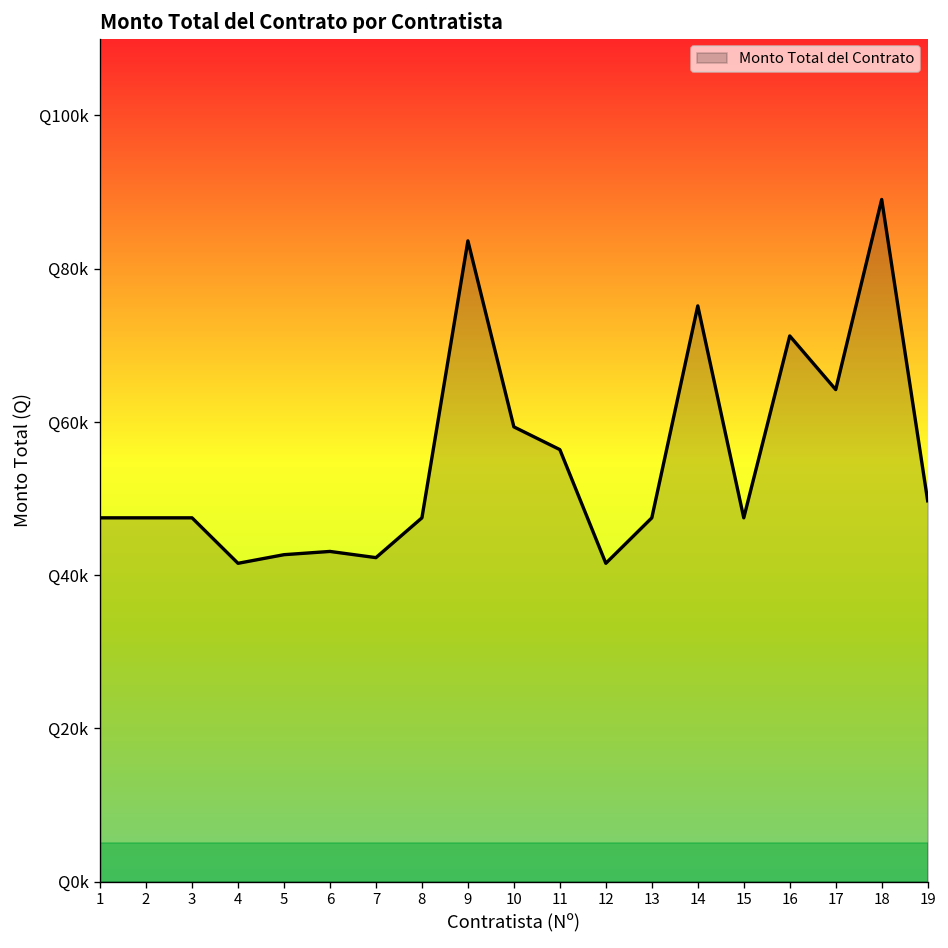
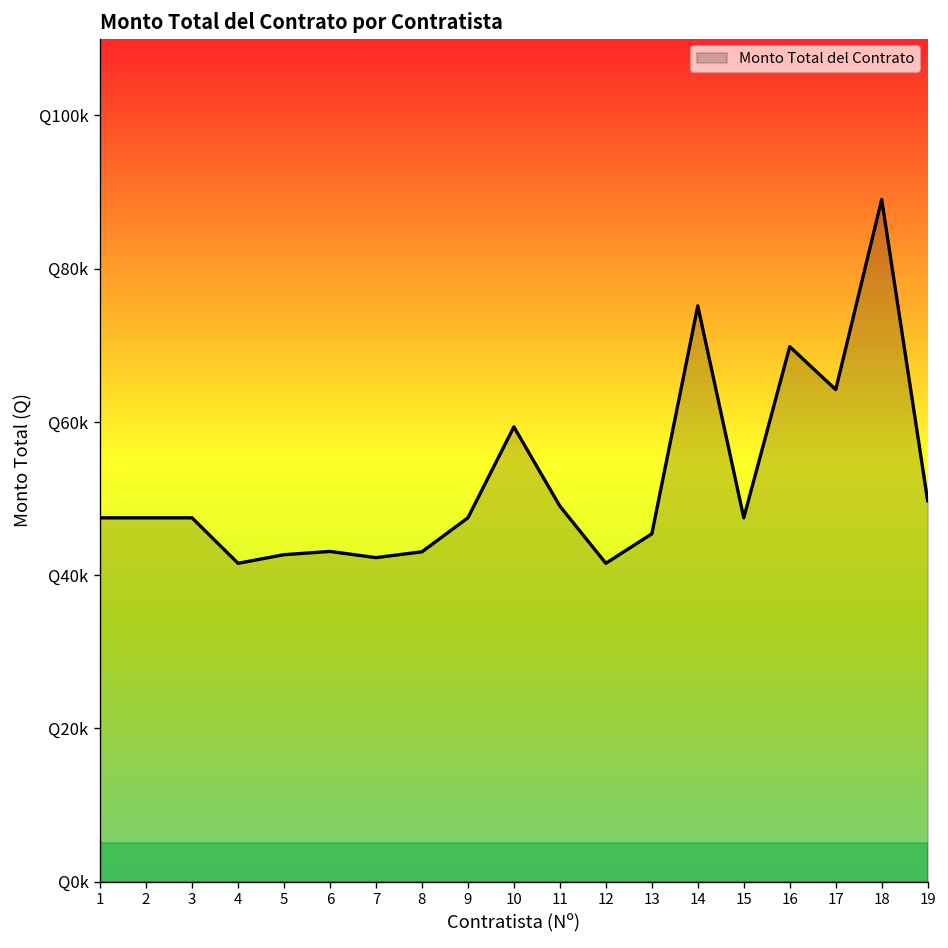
8: Q47000 -> Q43000
9: Q84000 -> Q47000
11: Q56000 -> Q49000
13: Q47000 -> Q45000
16: Q71000 -> Q70000
